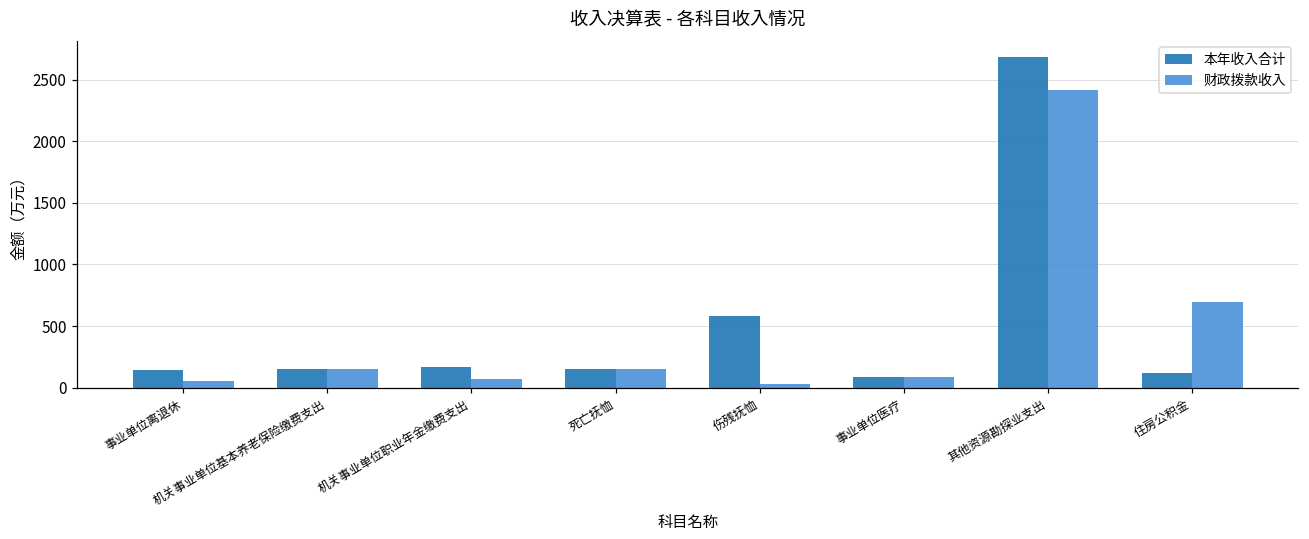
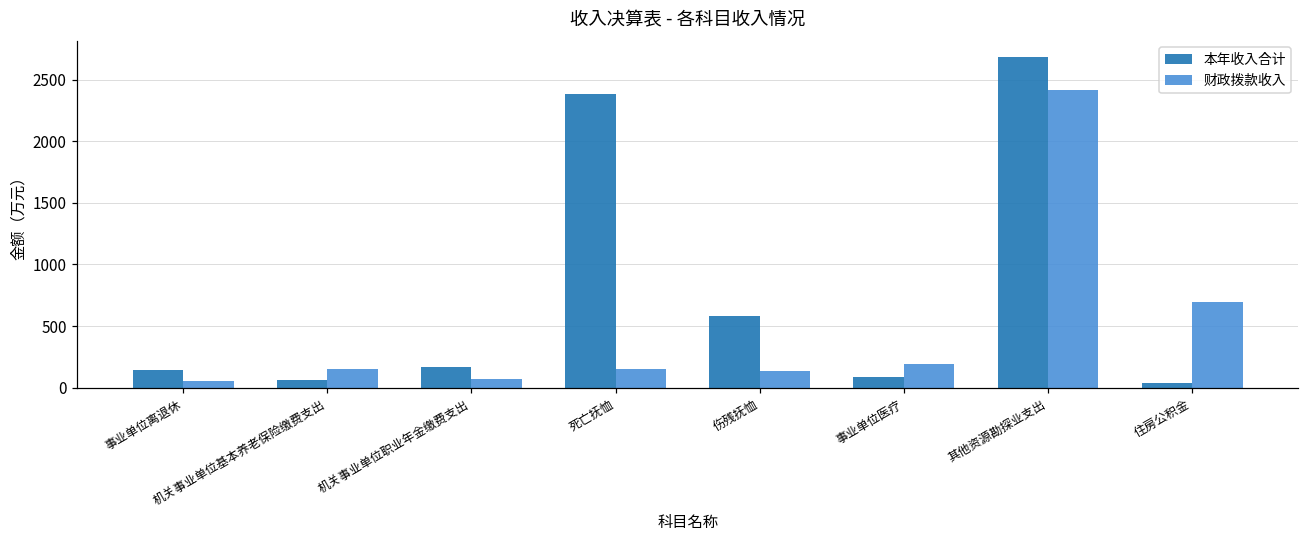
本年收入合计, 机关事业单位基本养老保险缴费支出: 150 -> 60
本年收入合计, 死亡抚恤: 150 -> 2390
财政拨款收入, 伤残抚恤: 30 -> 130
财政拨款收入, 事业单位医疗: 90 -> 190
本年收入合计, 住房公积金: 110 -> 40
